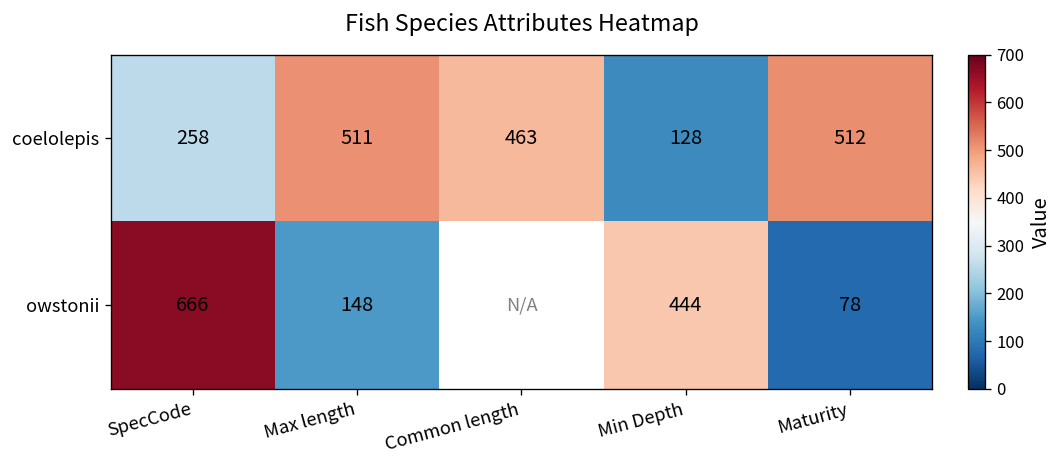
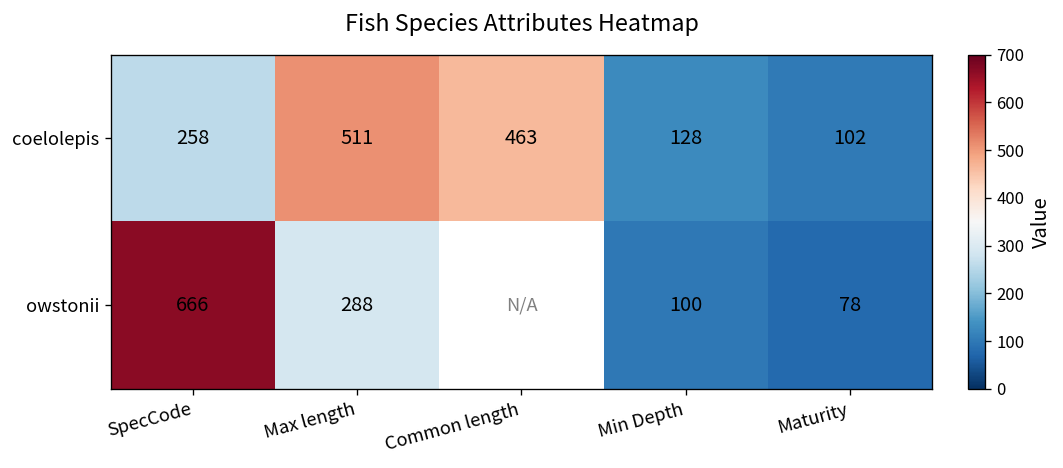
coelolepis, Maturity: 512 -> 102
owstonii, Max length: 148 -> 288
owstonii, Min Depth: 444 -> 100
